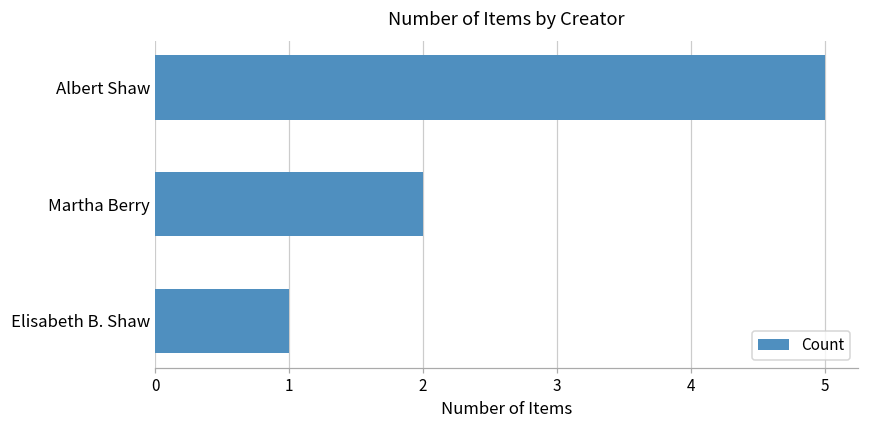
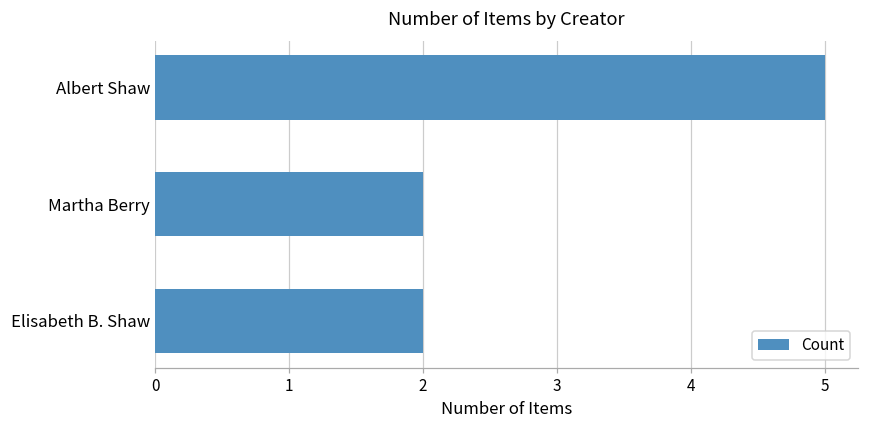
Elisabeth B. Shaw: 1 -> 2
